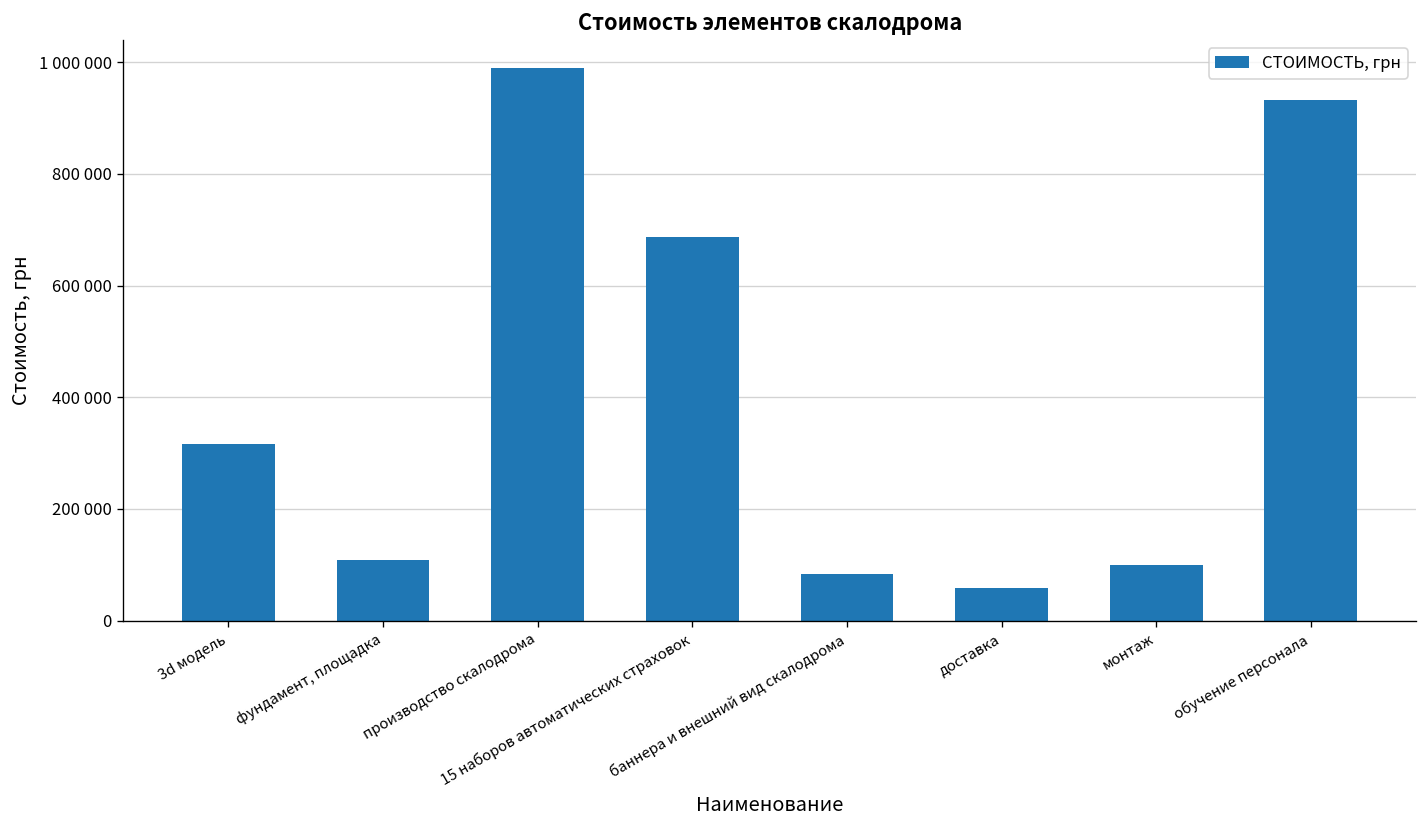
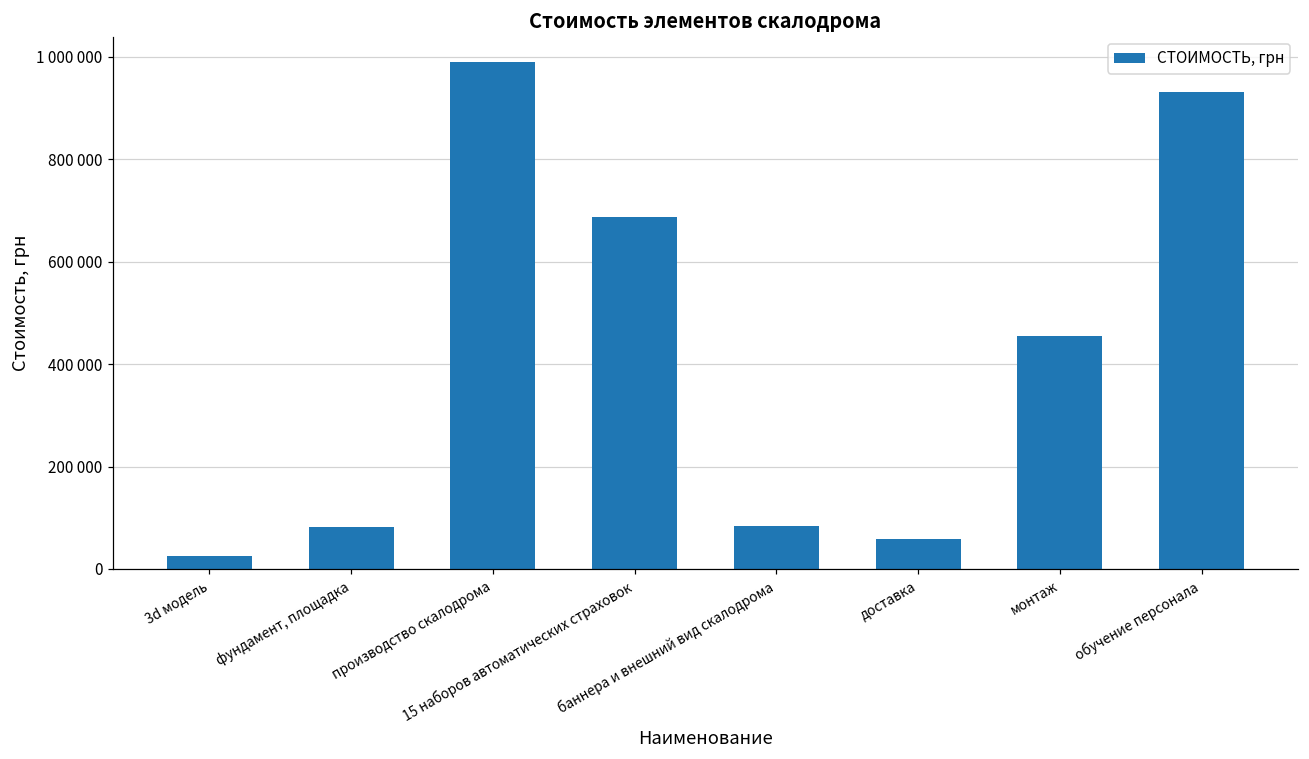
3d модель: 320000 -> 30000
фундамент, площадка: 110000 -> 80000
монтаж: 100000 -> 450000
